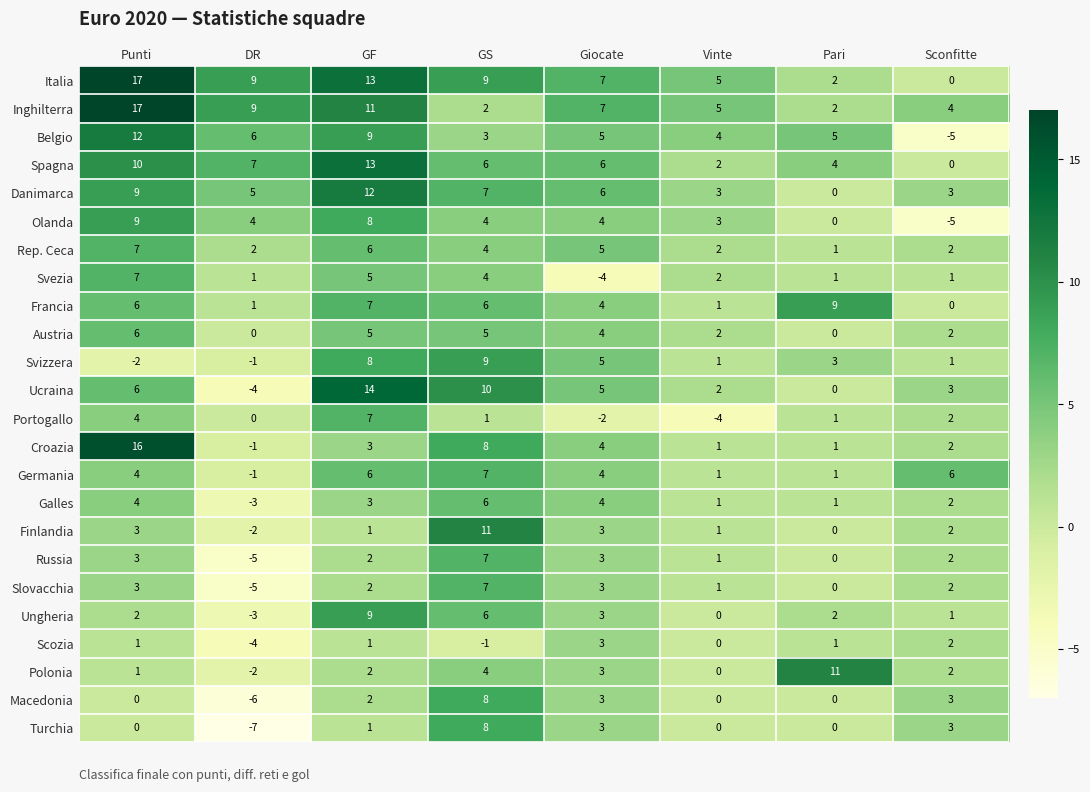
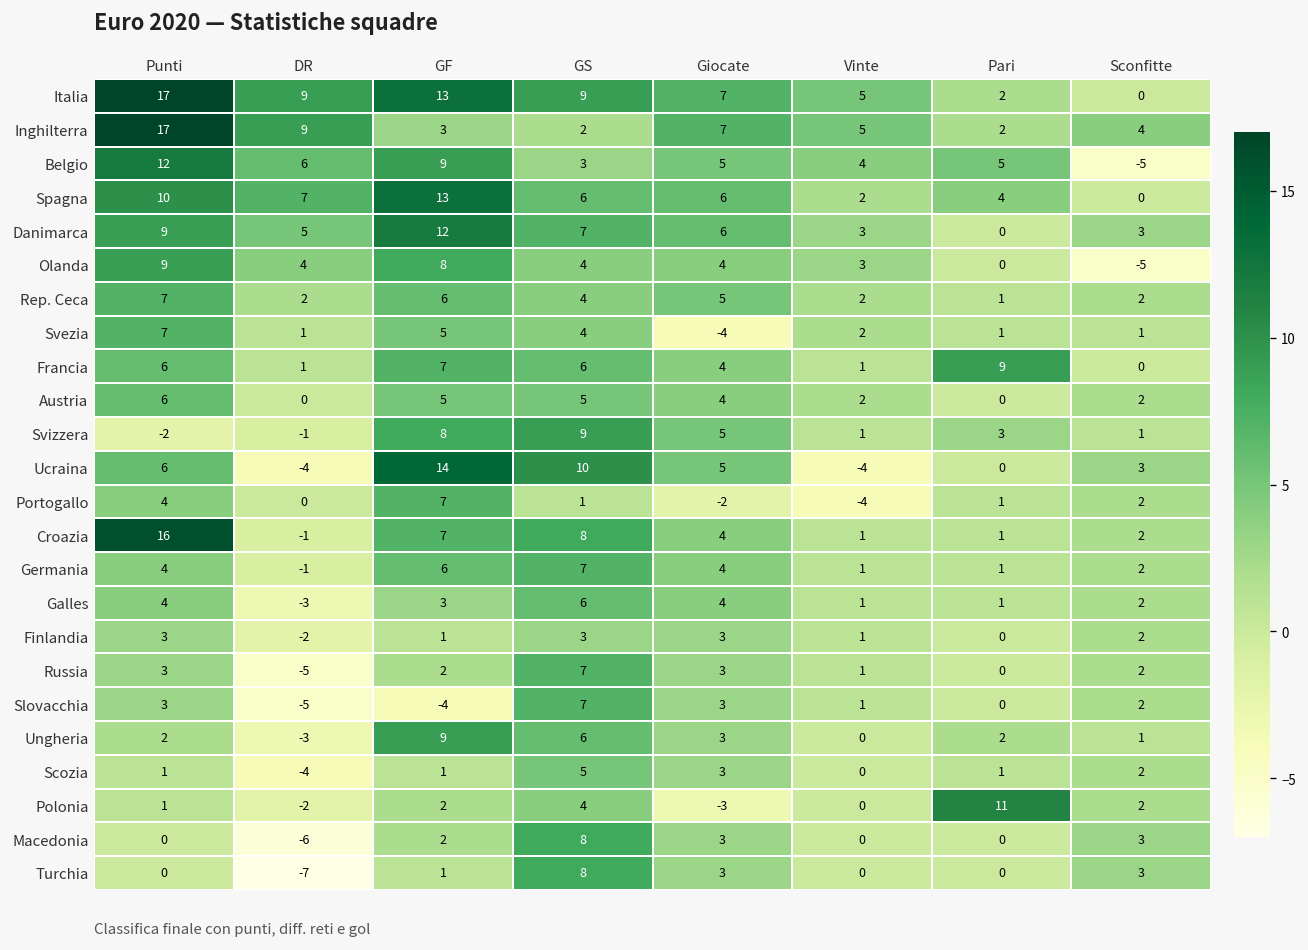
Inghilterra, GF: 11 -> 3
Ucraina, Vinte: 2 -> -4
Croazia, GF: 3 -> 7
Germania, Sconfitte: 6 -> 2
Finlandia, GS: 11 -> 3
Slovacchia, GF: 2 -> -4
Scozia, GS: -1 -> 5
Polonia, Giocate: 3 -> -3
